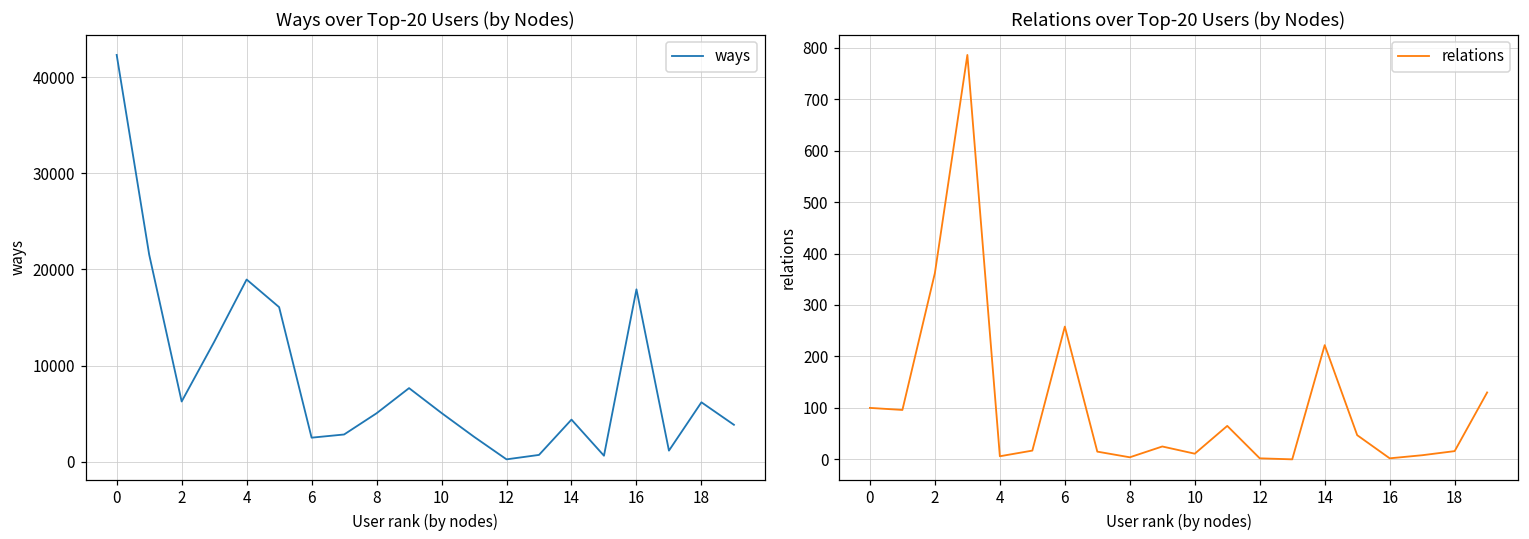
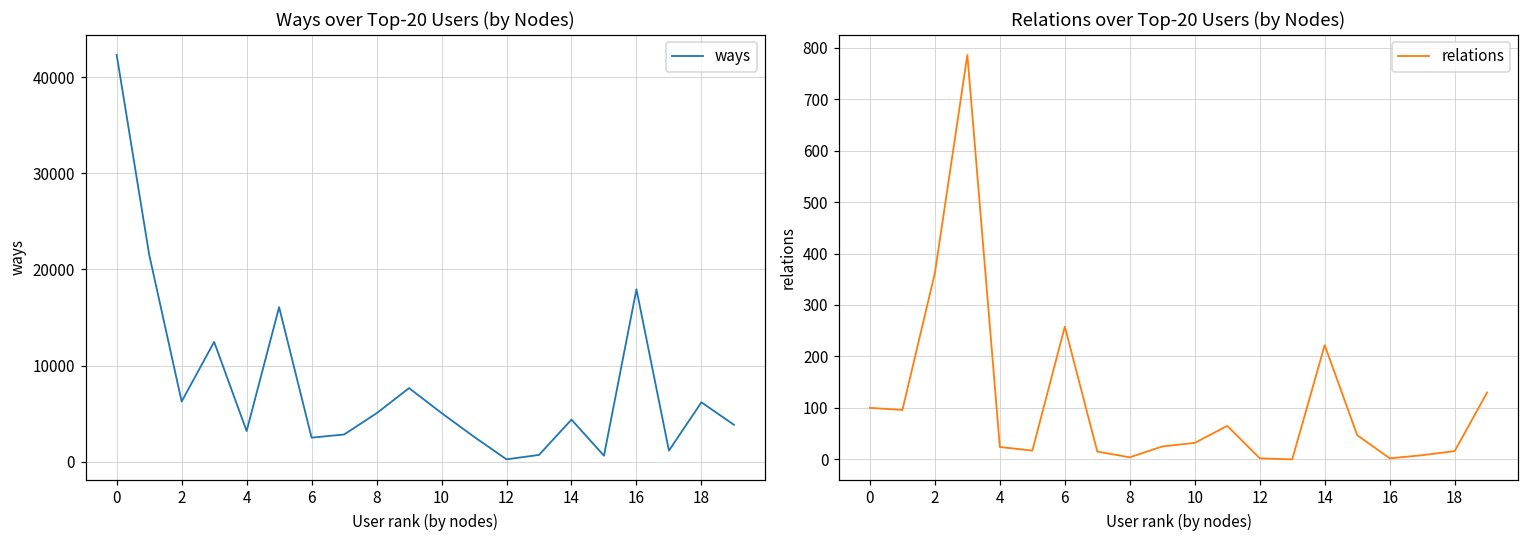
Ways over Top-20 Users (by Nodes), 4: 19000 -> 3000
Relations over Top-20 Users (by Nodes), 4: 10 -> 20
Relations over Top-20 Users (by Nodes), 10: 10 -> 30
